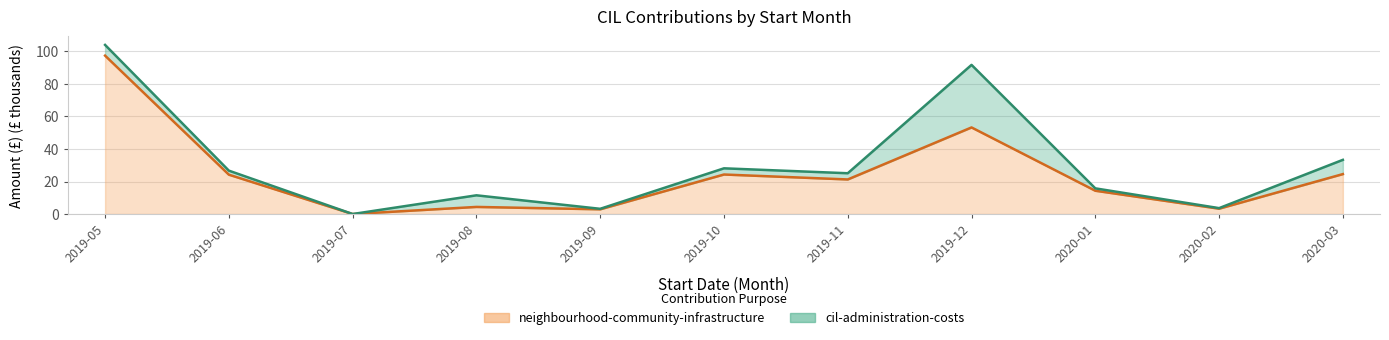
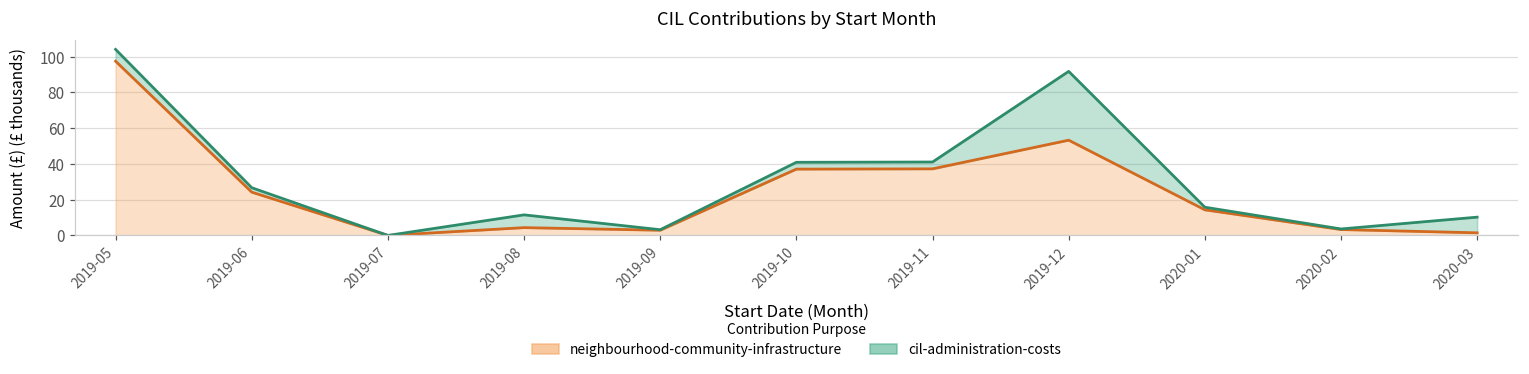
neighbourhood-community-infrastructure, 2019-10: 24 -> 37
neighbourhood-community-infrastructure, 2019-11: 21 -> 37
neighbourhood-community-infrastructure, 2020-03: 25 -> 1
